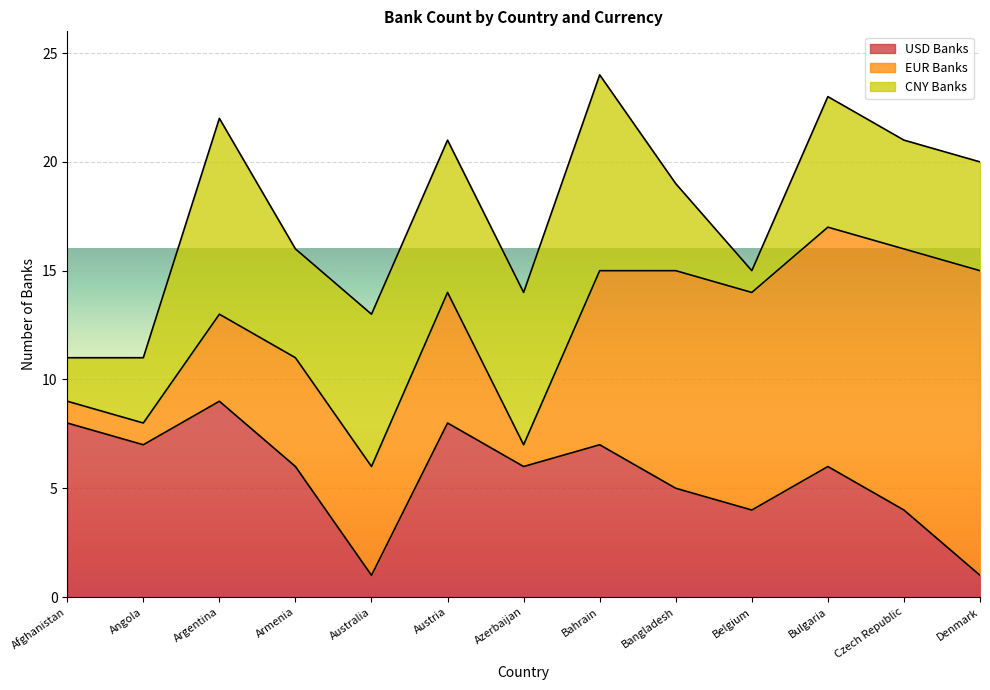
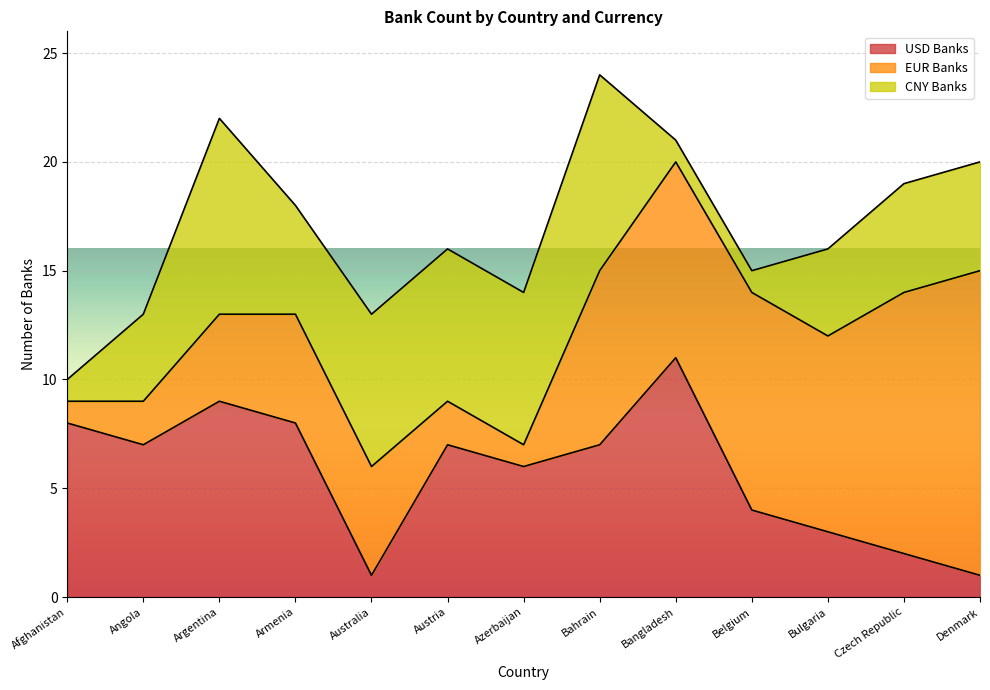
CNY Banks, Afghanistan: 2 -> 1
EUR Banks, Angola: 1 -> 2
CNY Banks, Angola: 3 -> 4
USD Banks, Armenia: 6 -> 8
USD Banks, Austria: 8 -> 7
EUR Banks, Austria: 6 -> 2
USD Banks, Bangladesh: 5 -> 11
EUR Banks, Bangladesh: 10 -> 9
CNY Banks, Bangladesh: 4 -> 1
USD Banks, Bulgaria: 6 -> 3
EUR Banks, Bulgaria: 11 -> 9
CNY Banks, Bulgaria: 6 -> 4
USD Banks, Czech Republic: 4 -> 2
